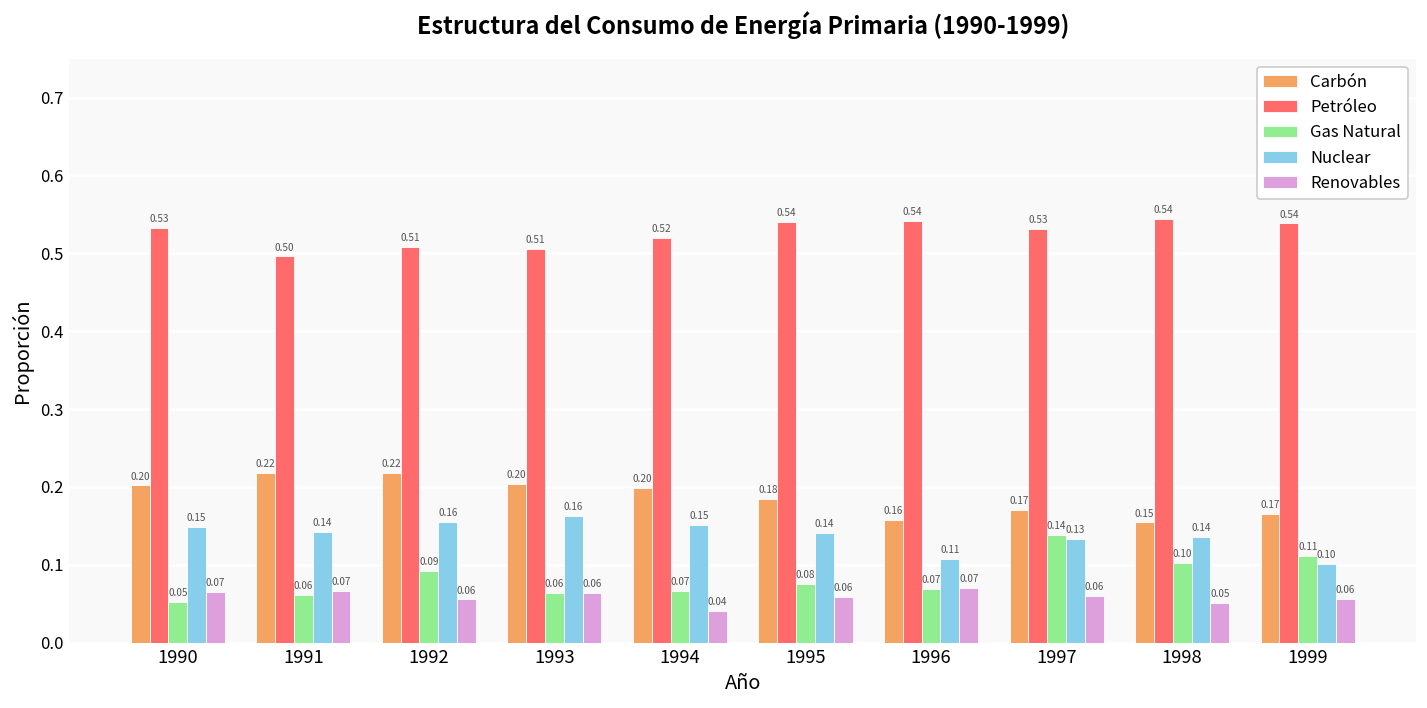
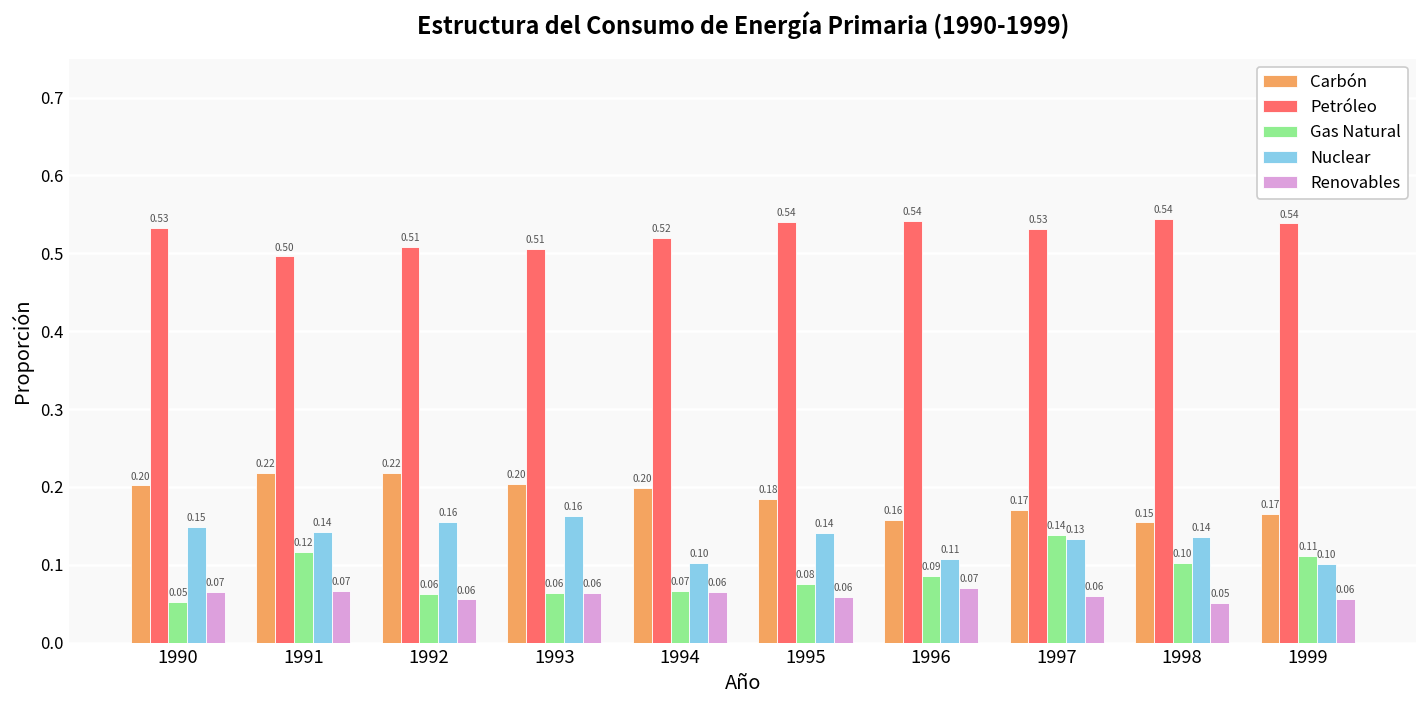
Gas Natural, 1991: 0.06 -> 0.12
Gas Natural, 1992: 0.09 -> 0.06
Nuclear, 1994: 0.15 -> 0.10
Renovables, 1994: 0.04 -> 0.06
Gas Natural, 1996: 0.07 -> 0.09
